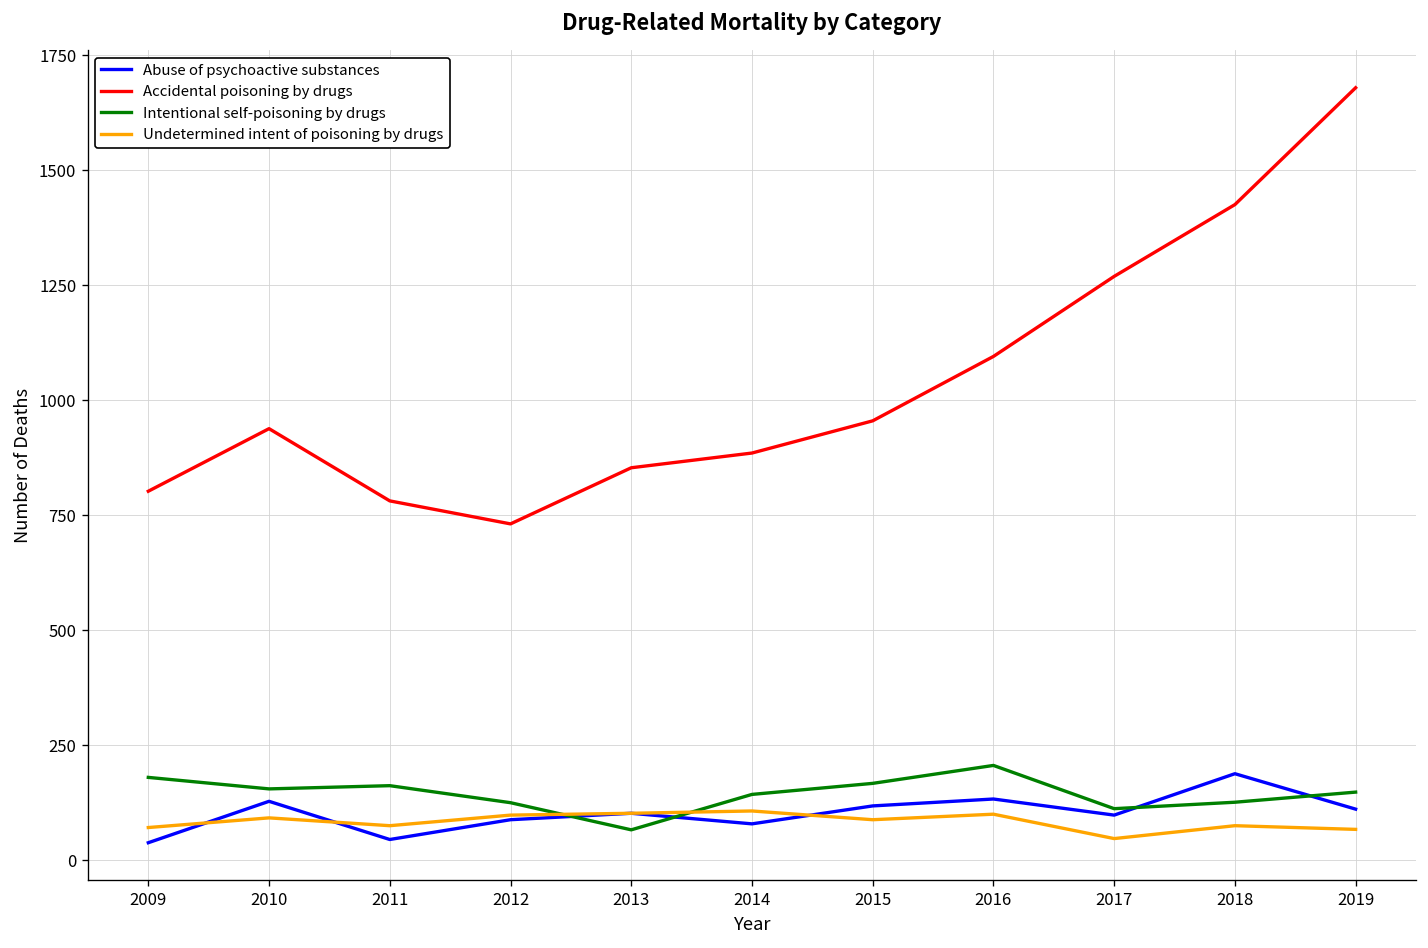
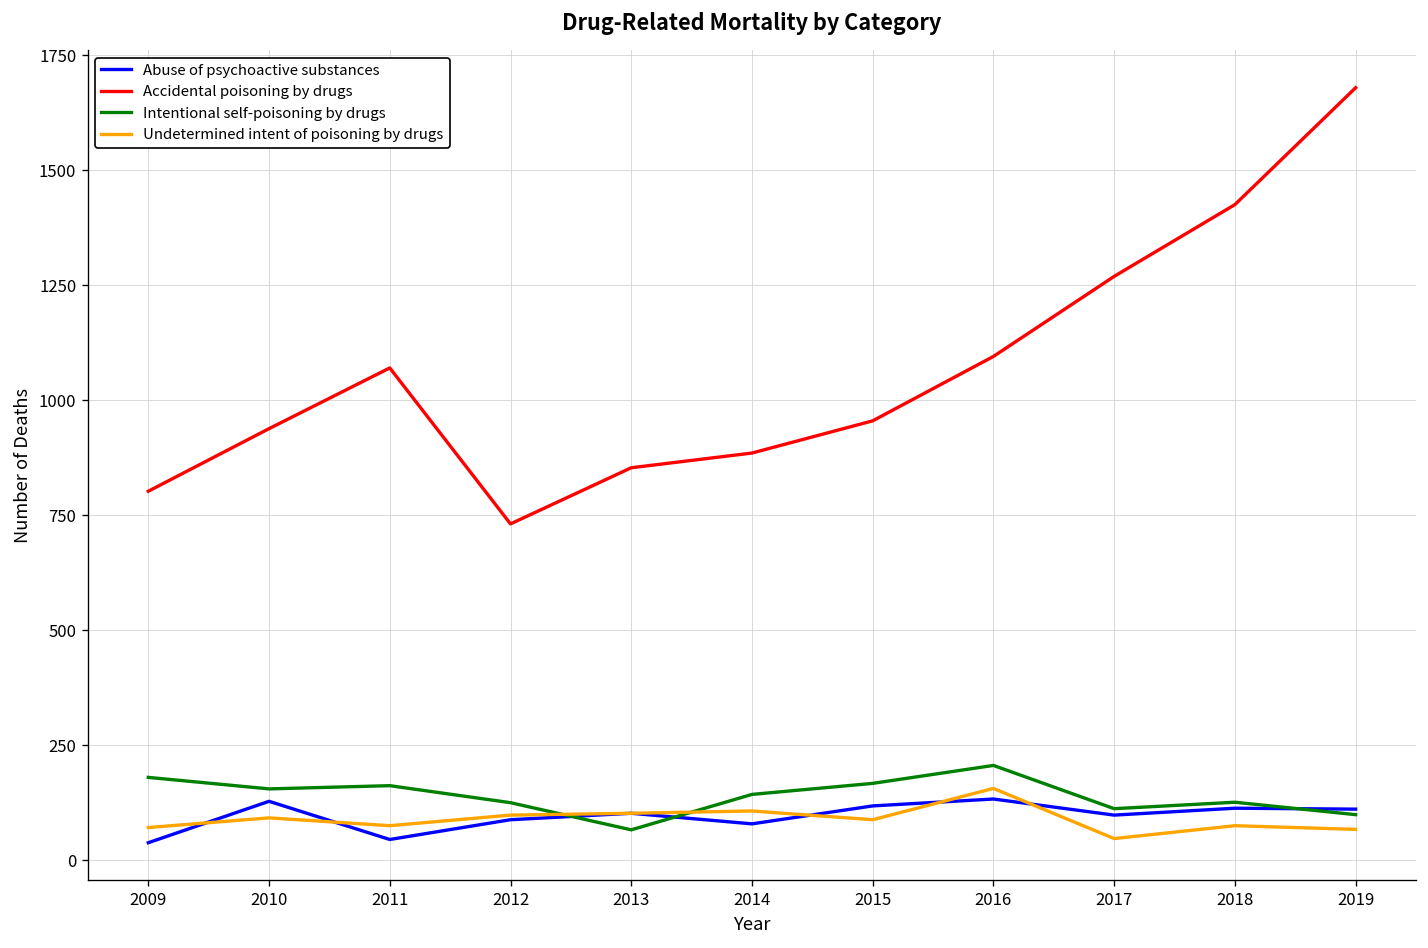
Accidental poisoning by drugs, 2011: 780 -> 1070
Undetermined intent of poisoning by drugs, 2016: 100 -> 160
Abuse of psychoactive substances, 2018: 190 -> 110
Intentional self-poisoning by drugs, 2019: 150 -> 100
